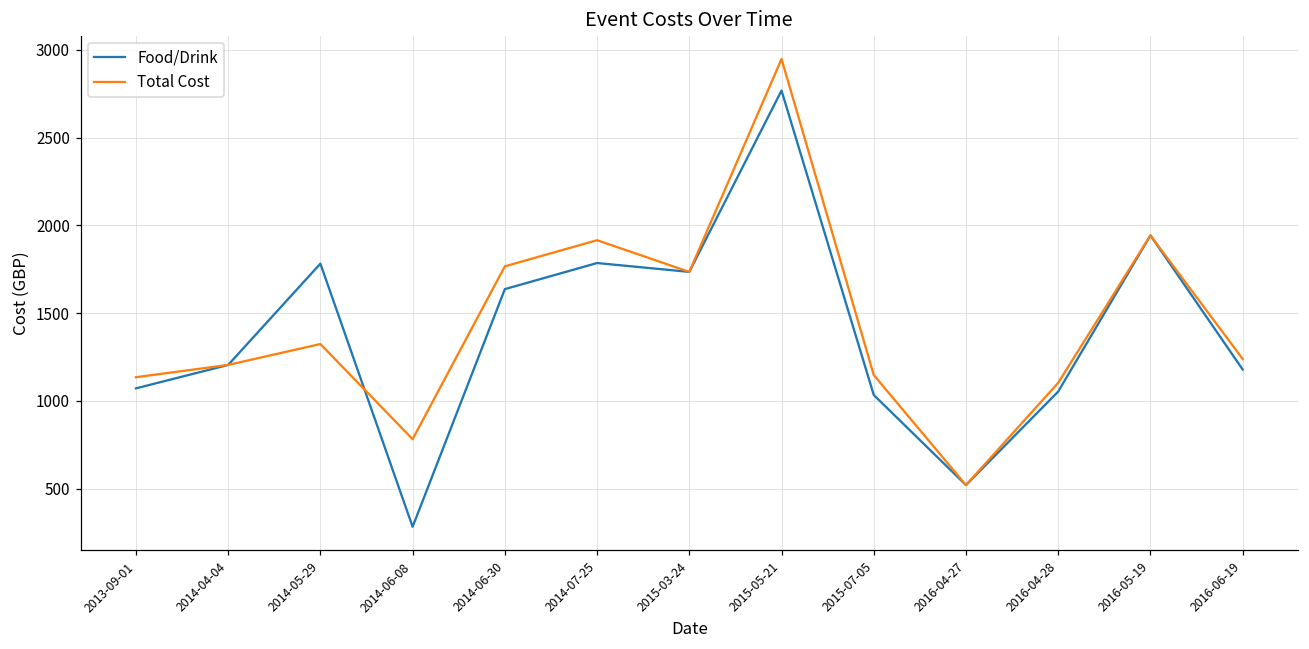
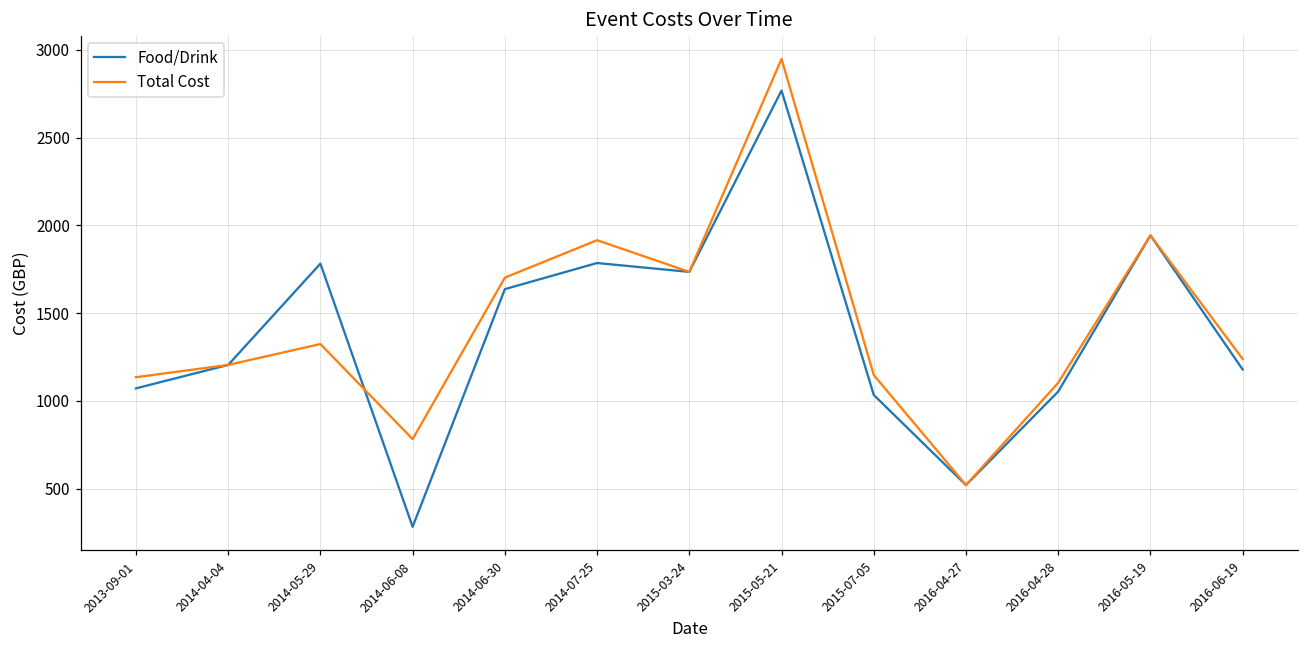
Total Cost, 2014-06-30: 1770 -> 1700
